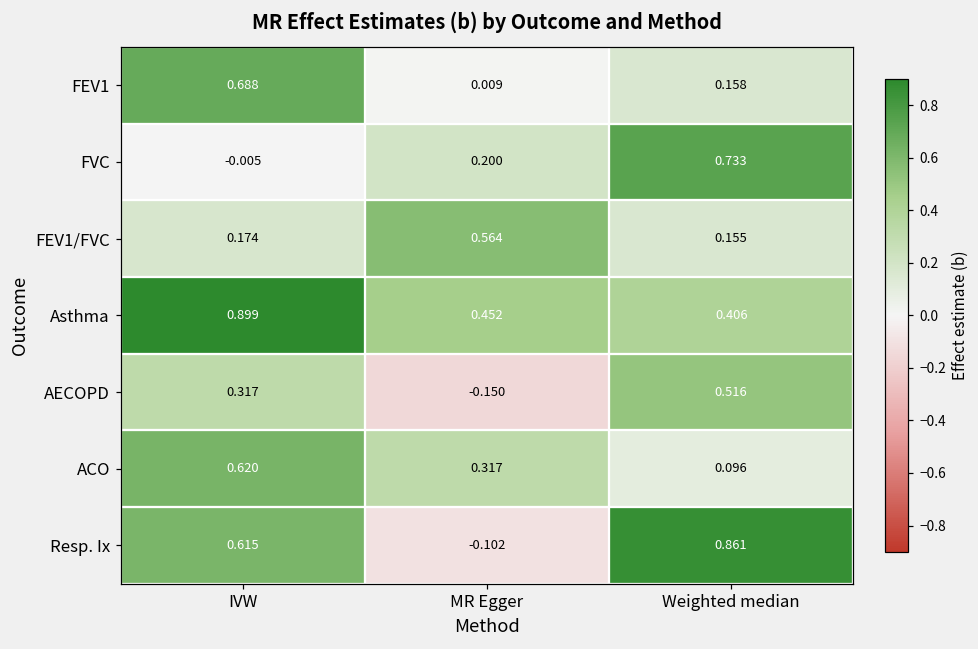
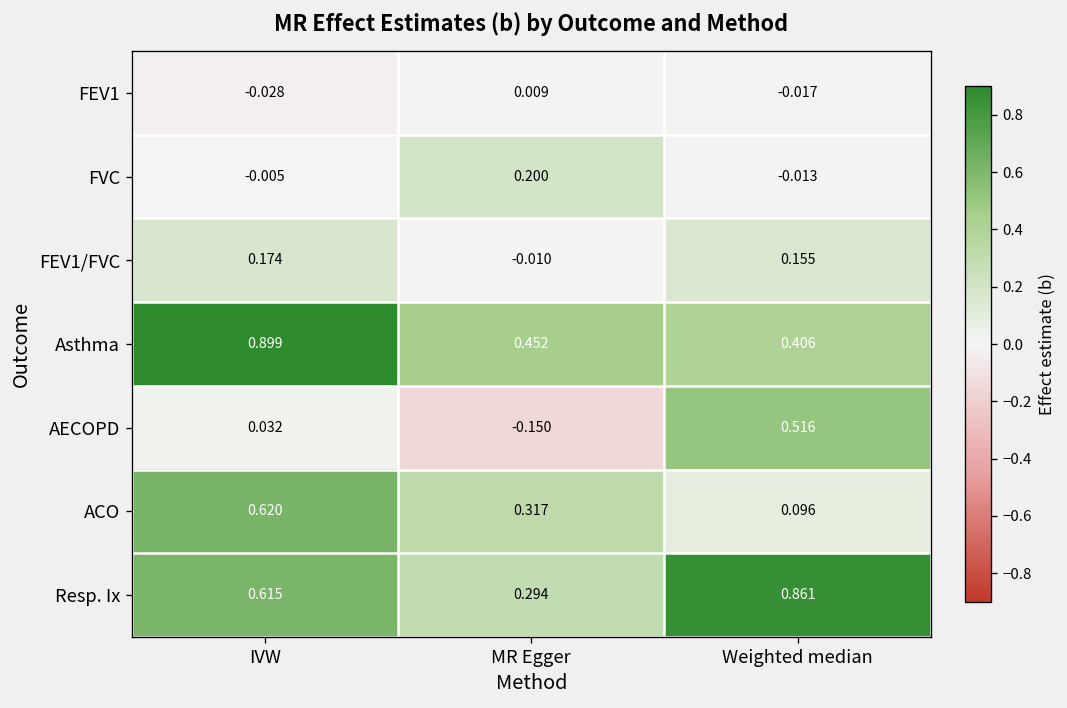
FEV1, IVW: 0.688 -> -0.028
FEV1, Weighted median: 0.158 -> -0.017
FVC, Weighted median: 0.733 -> -0.013
FEV1/FVC, MR Egger: 0.564 -> -0.010
AECOPD, IVW: 0.317 -> 0.032
Resp. Ix, MR Egger: -0.102 -> 0.294
